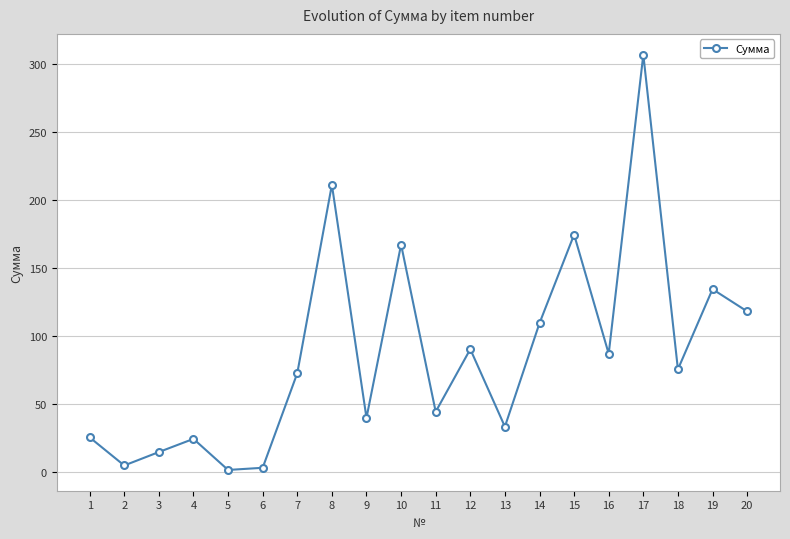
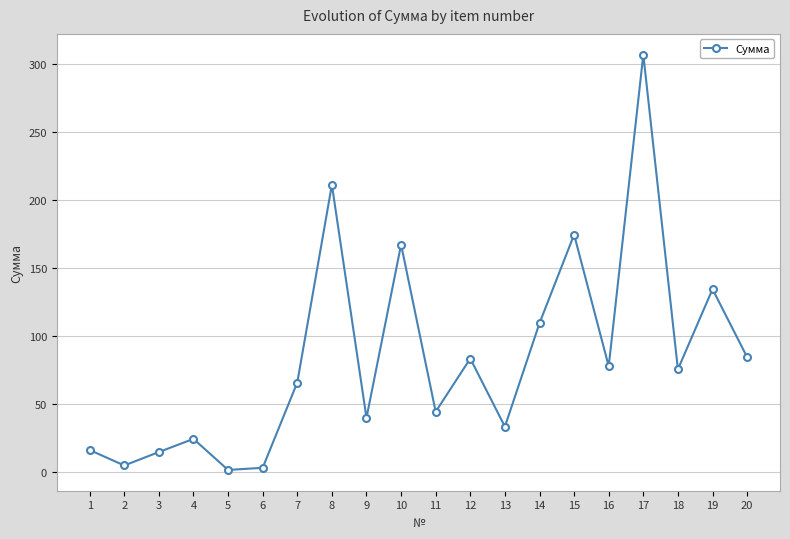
1: 25 -> 16
7: 72 -> 66
12: 90 -> 83
16: 87 -> 78
20: 118 -> 84
